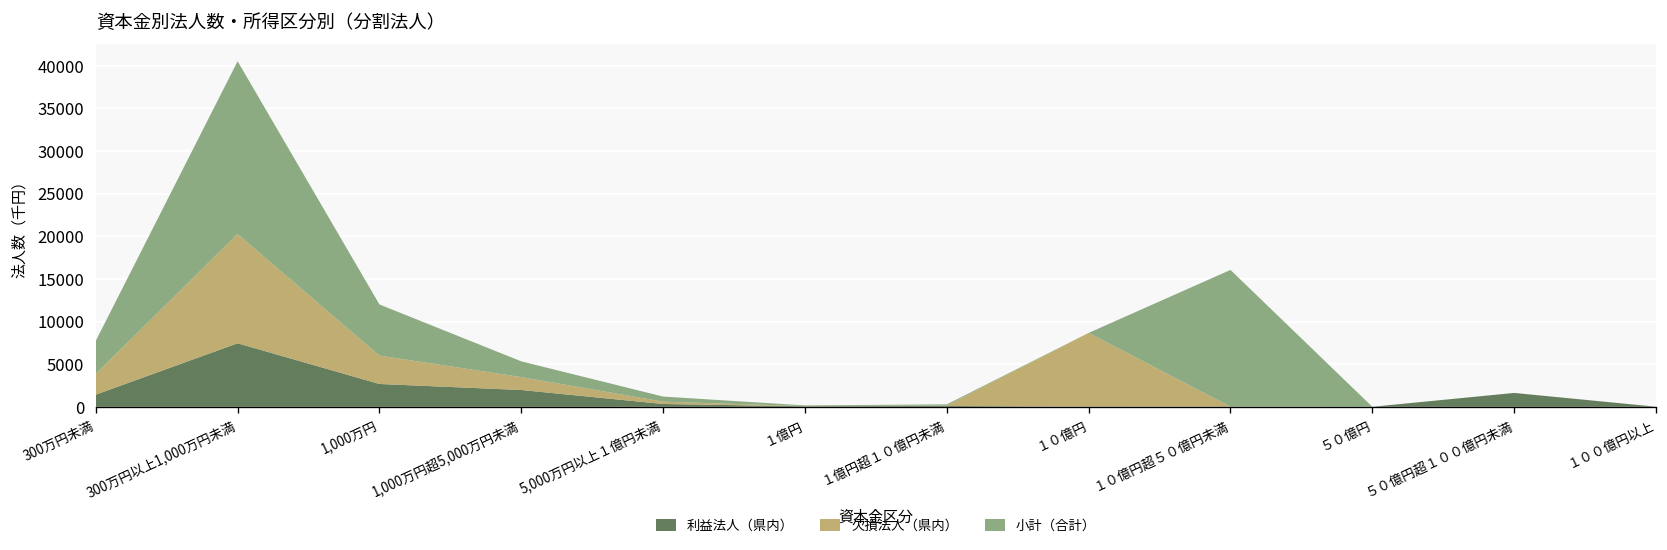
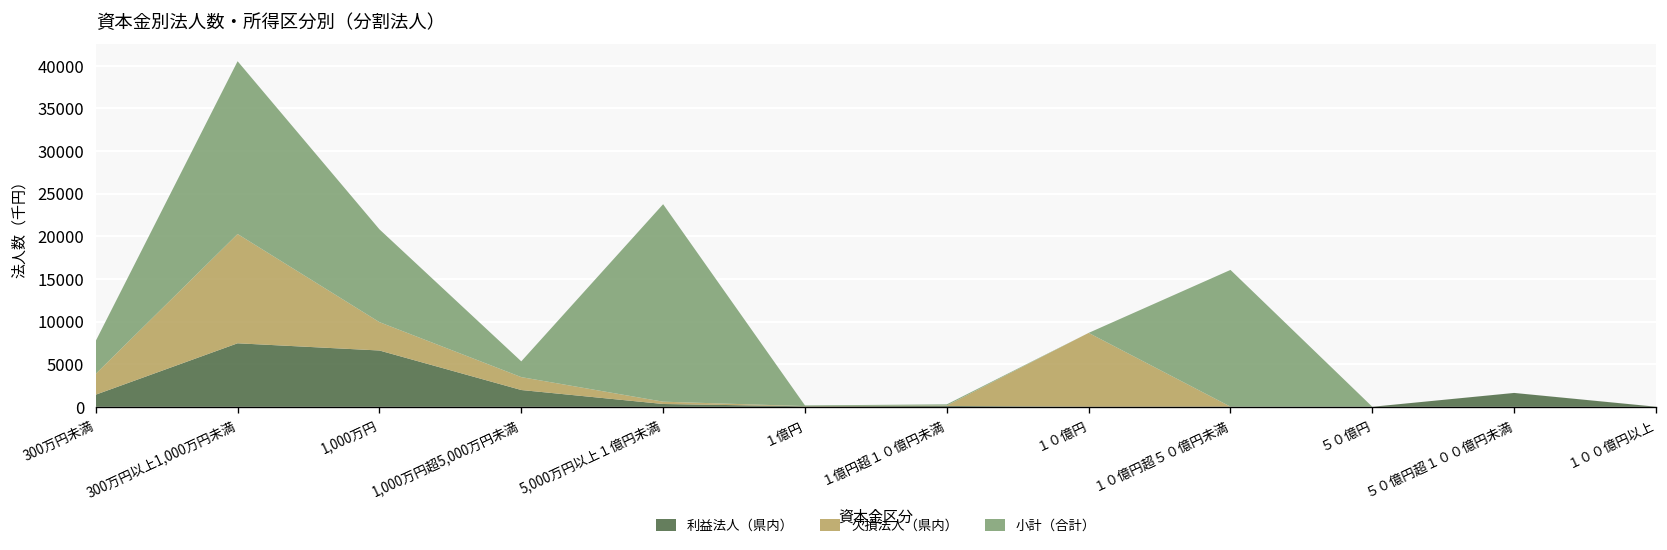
利益法人（県内）, 1,000万円: 3000 -> 7000
小計（合計）, 1,000万円: 6000 -> 11000
小計（合計）, 5,000万円以上１億円未満: 1000 -> 23000
